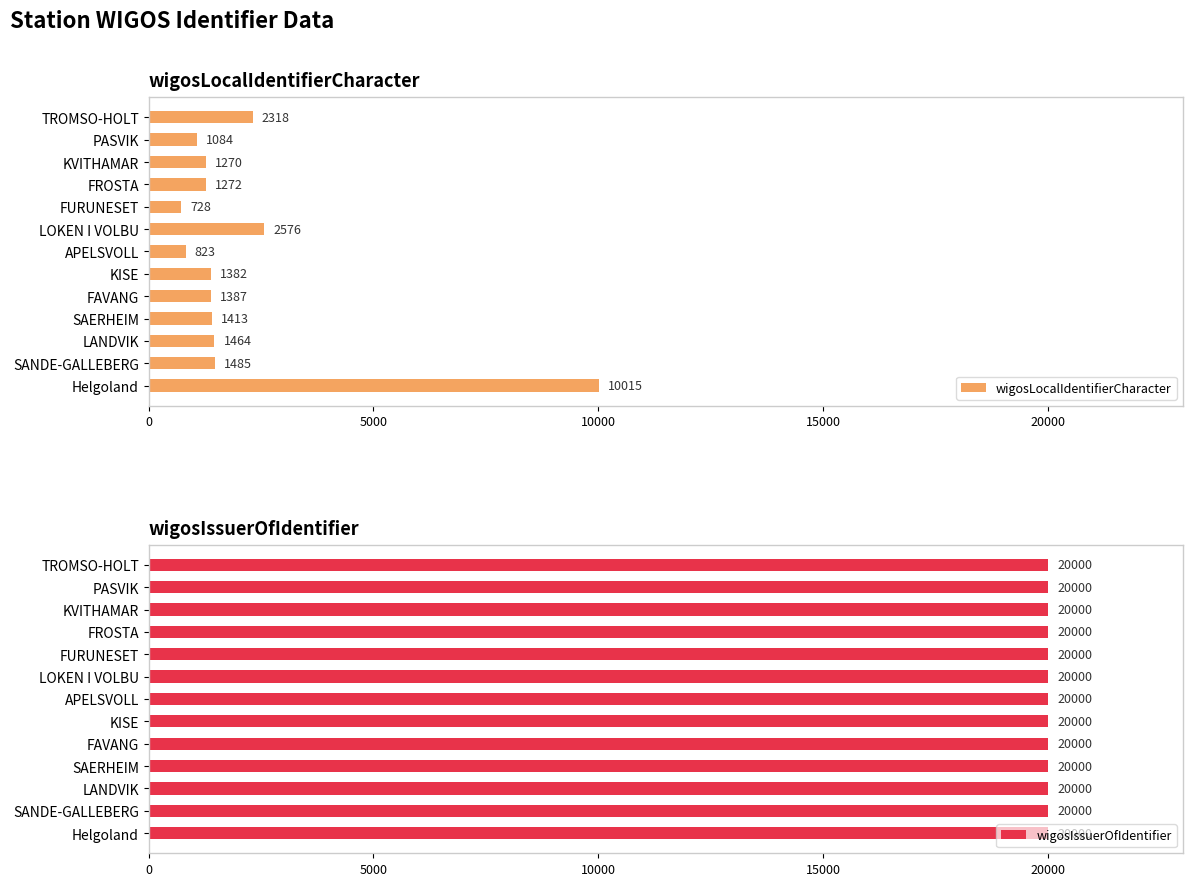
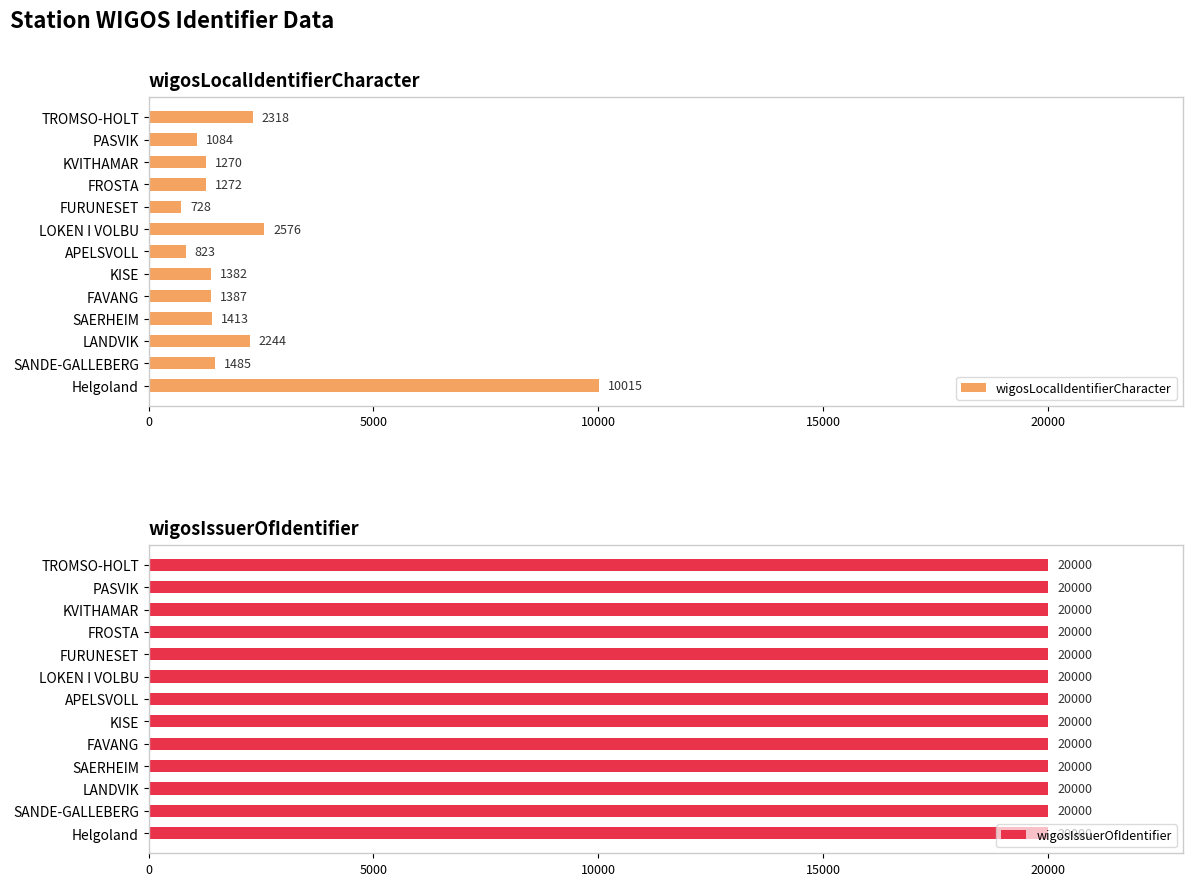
wigosLocalIdentifierCharacter, LANDVIK: 1464 -> 2244
